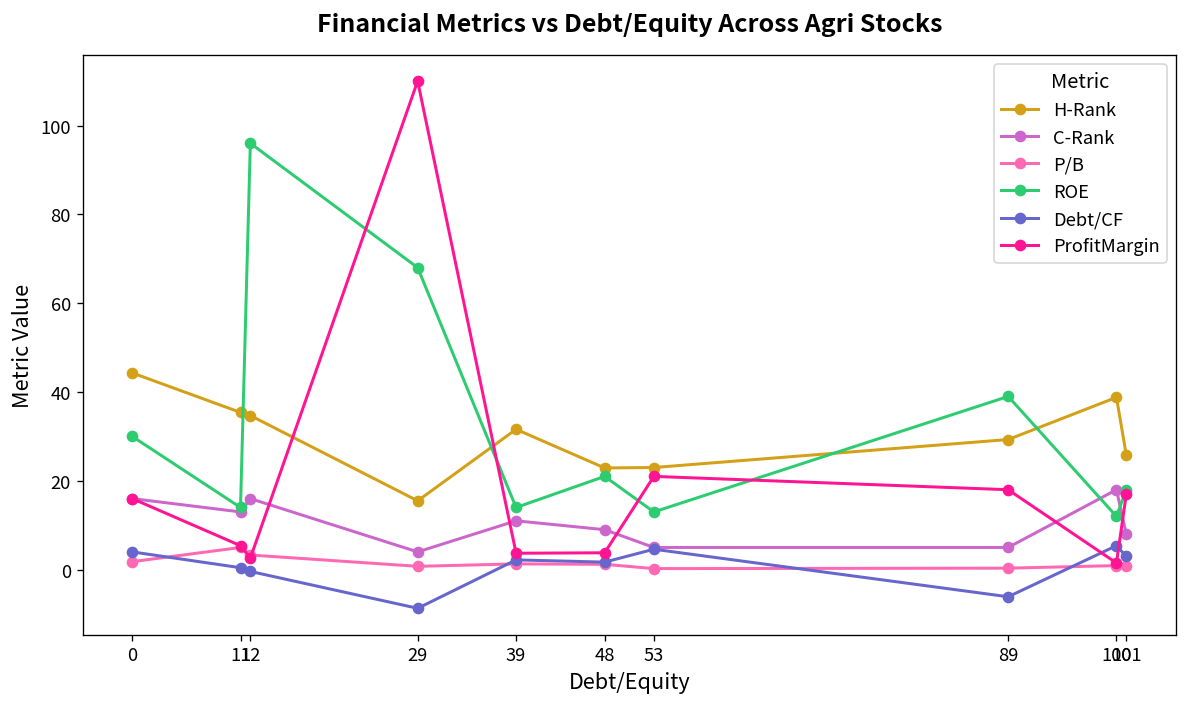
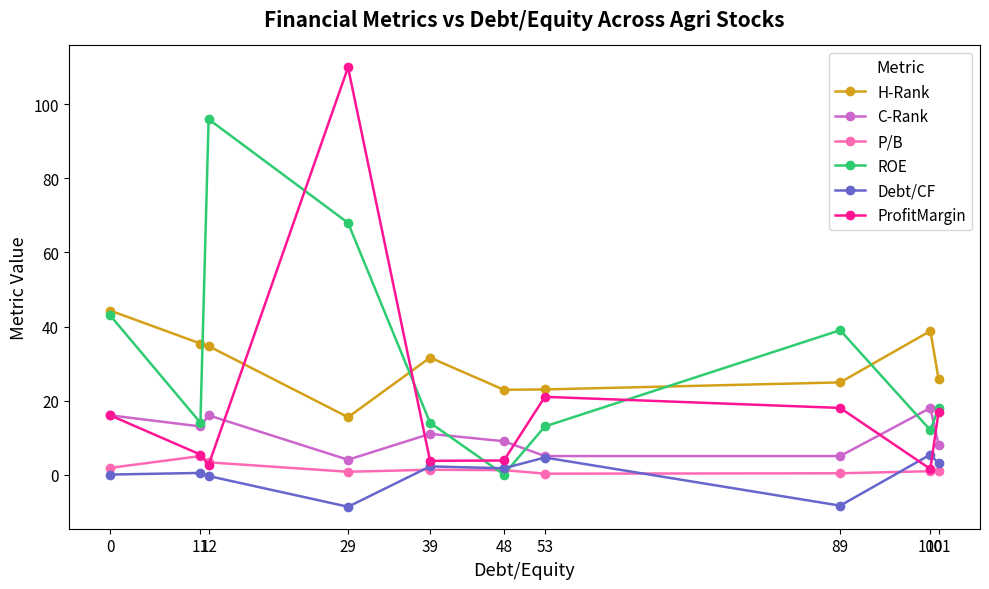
ROE, 0: 30 -> 43
Debt/CF, 0: 4 -> 0
ROE, 48: 21 -> 0
H-Rank, 89: 29 -> 25
Debt/CF, 89: -6 -> -8
